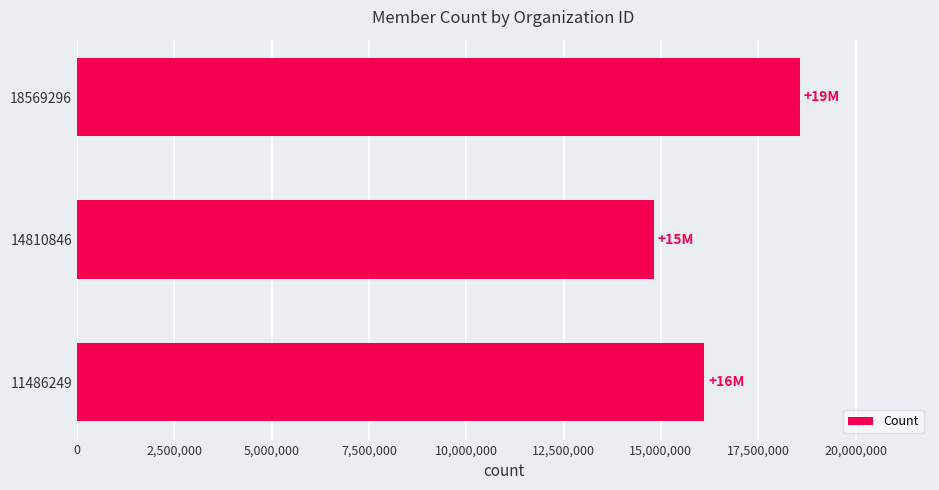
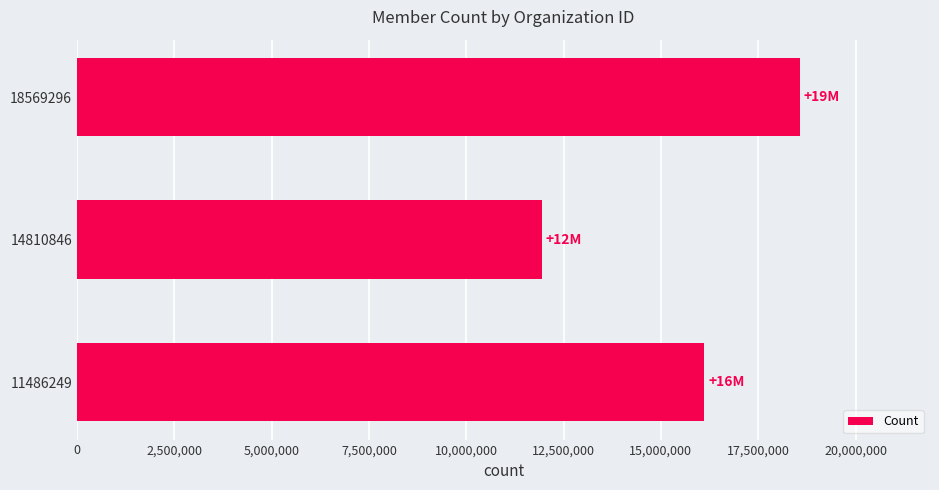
14810846: +15M -> +12M
